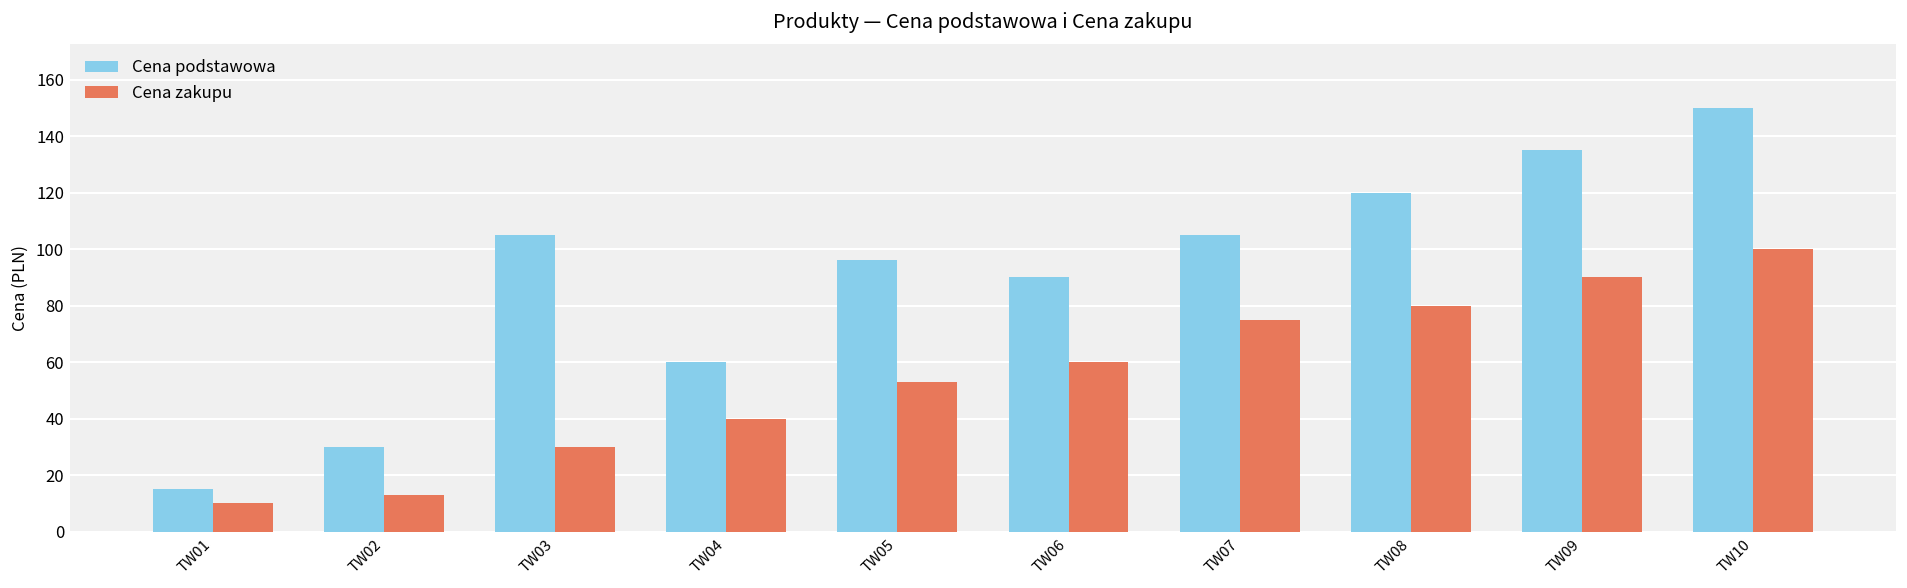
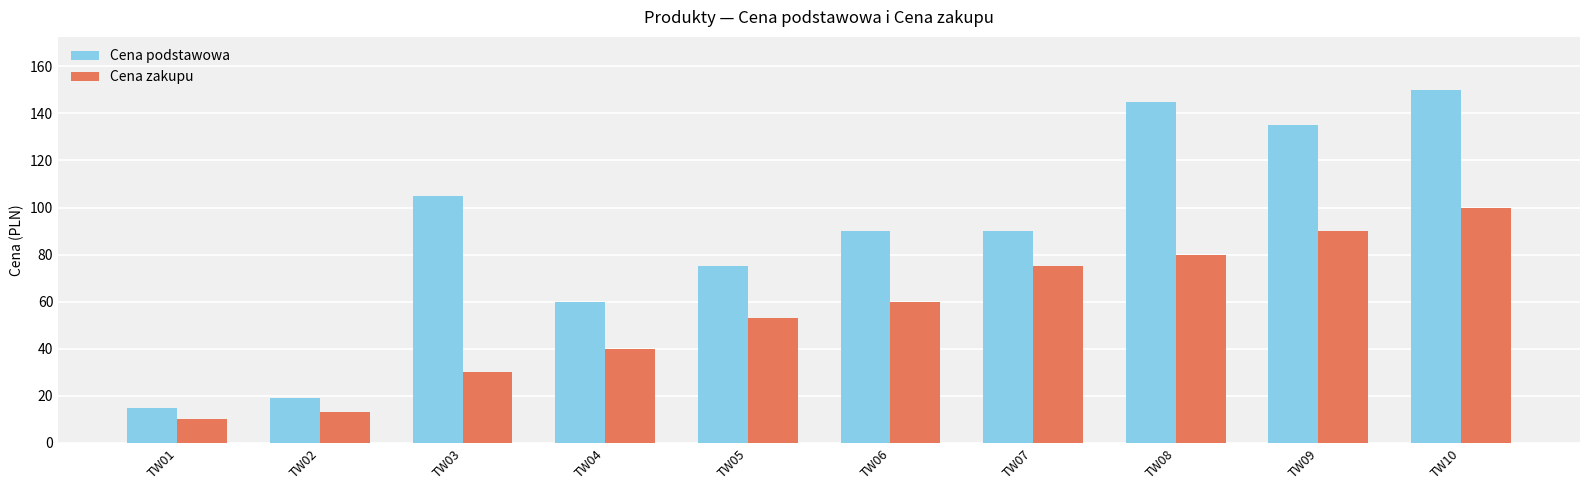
Cena podstawowa, TW02: 30 -> 19
Cena podstawowa, TW05: 96 -> 75
Cena podstawowa, TW07: 105 -> 90
Cena podstawowa, TW08: 120 -> 145
